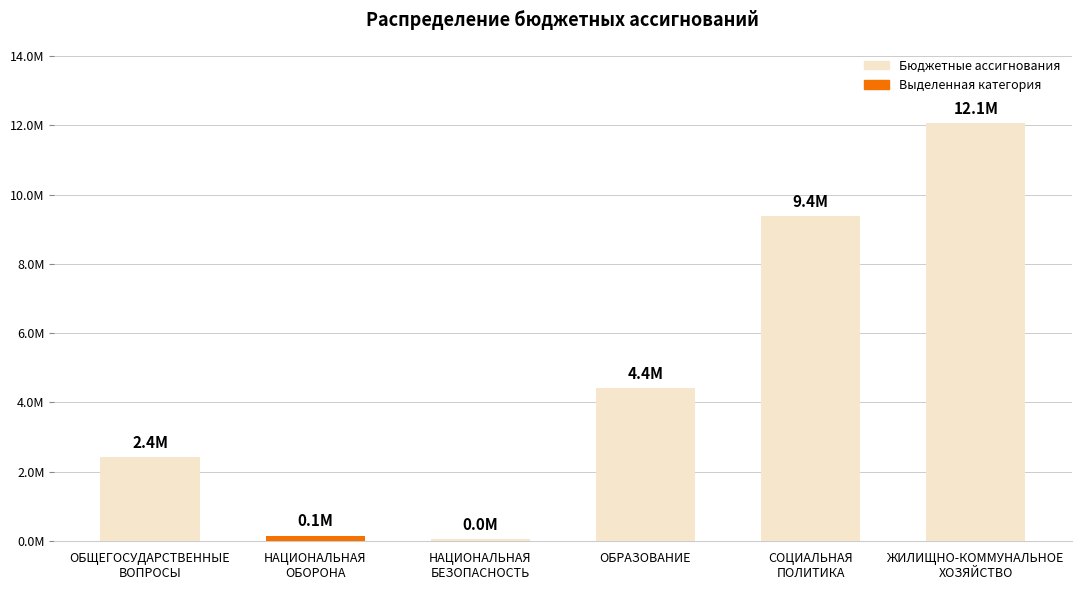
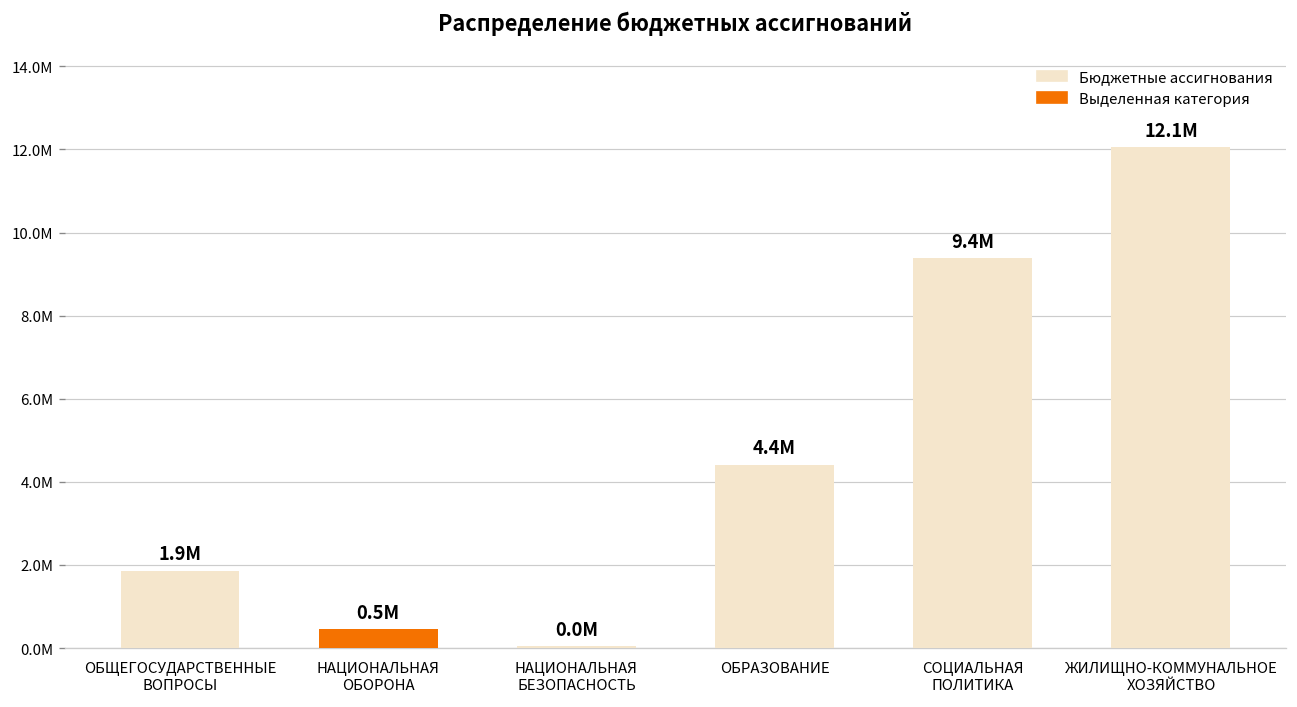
ОБЩЕГОСУДАРСТВЕННЫЕ ВОПРОСЫ: 2.4M -> 1.9M
НАЦИОНАЛЬНАЯ ОБОРОНА: 0.1M -> 0.5M
